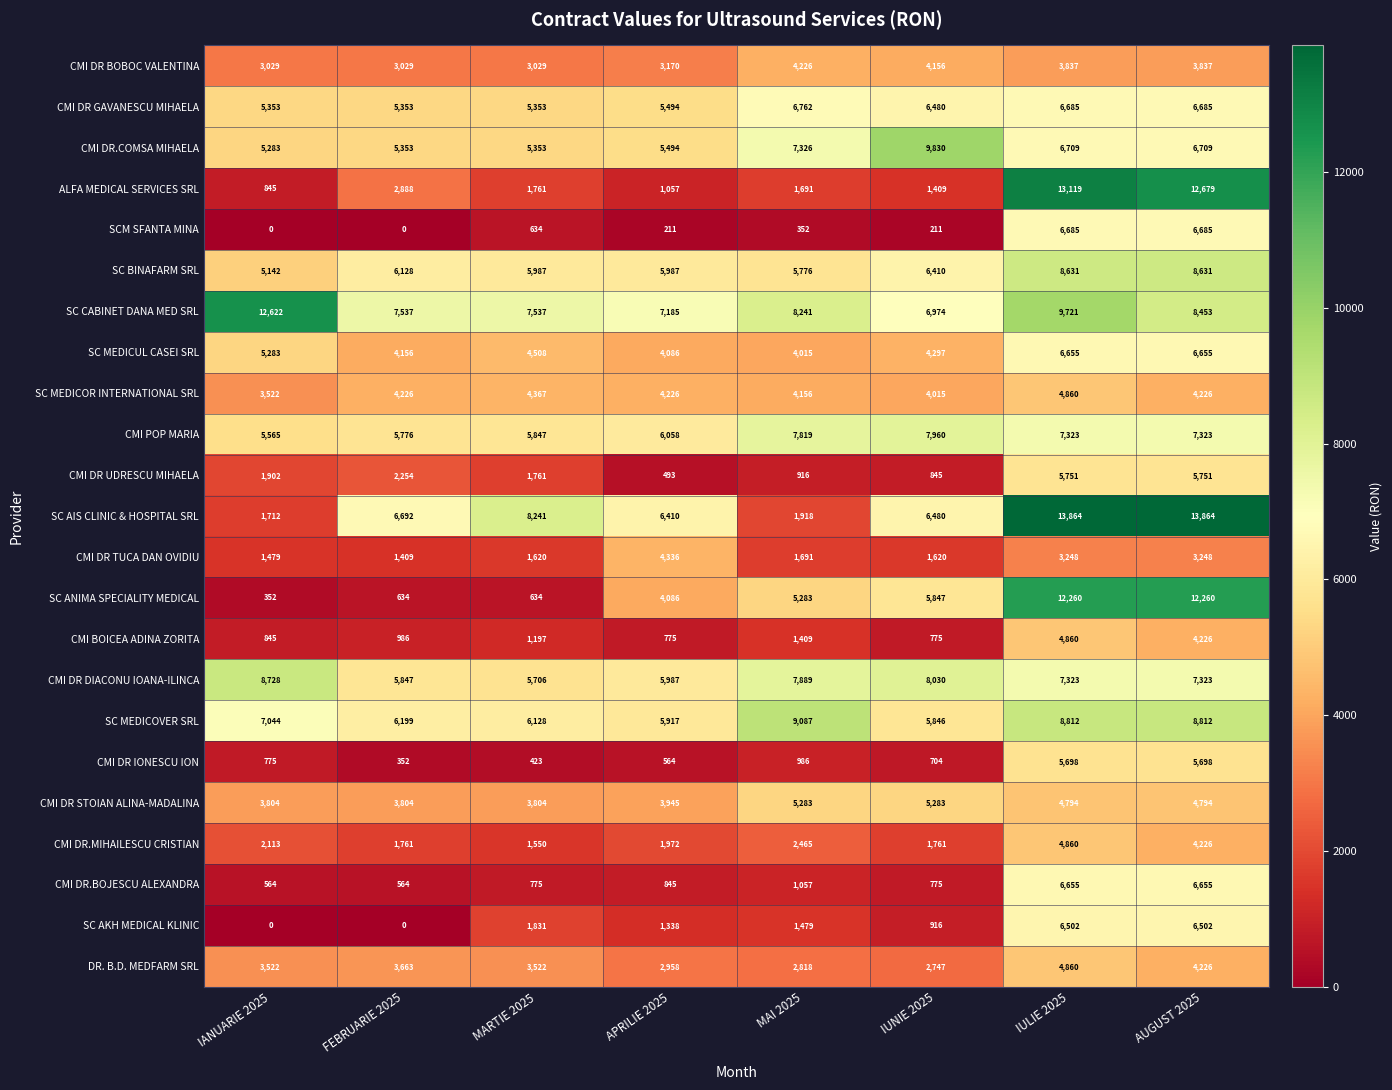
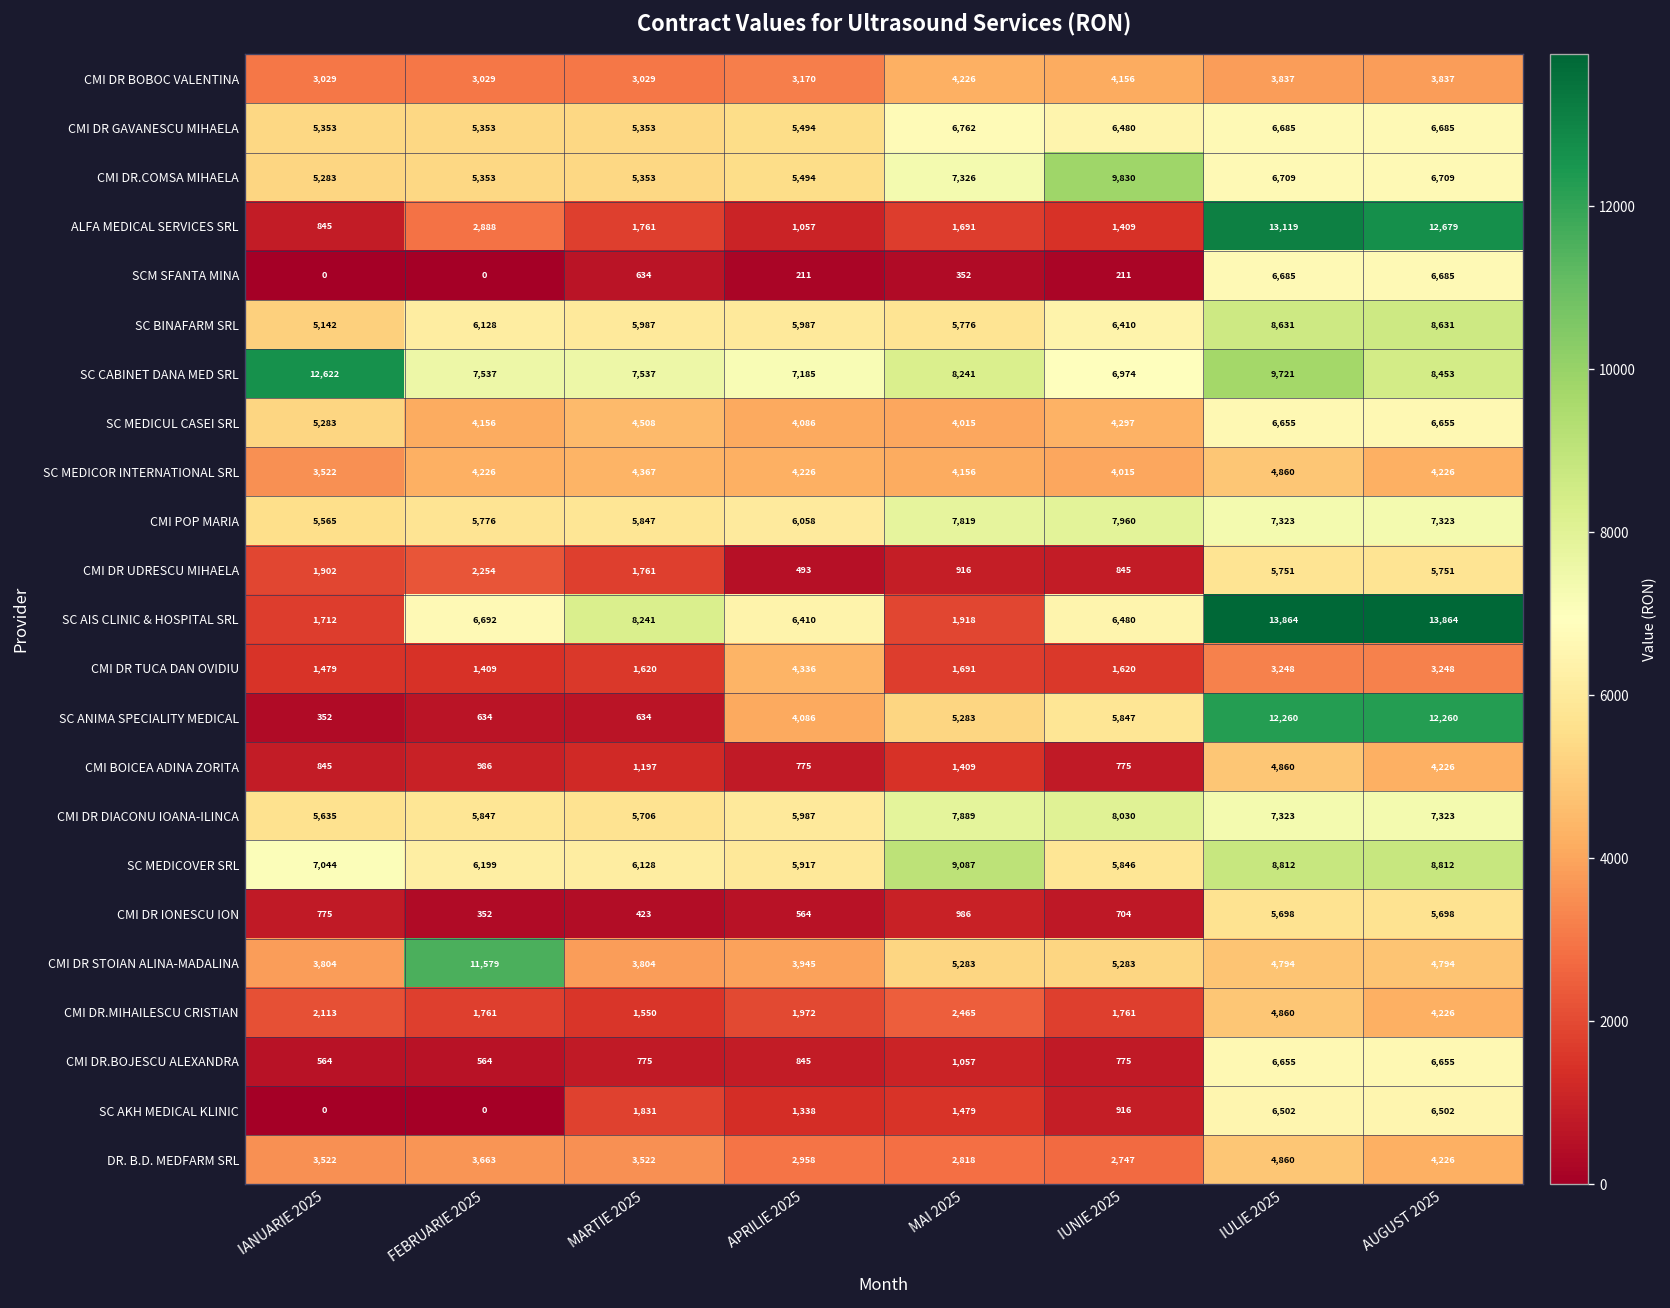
CMI DR DIACONU IOANA-ILINCA, IANUARIE 2025: 8,728 -> 5,635
CMI DR STOIAN ALINA-MADALINA, FEBRUARIE 2025: 3,804 -> 11,579
